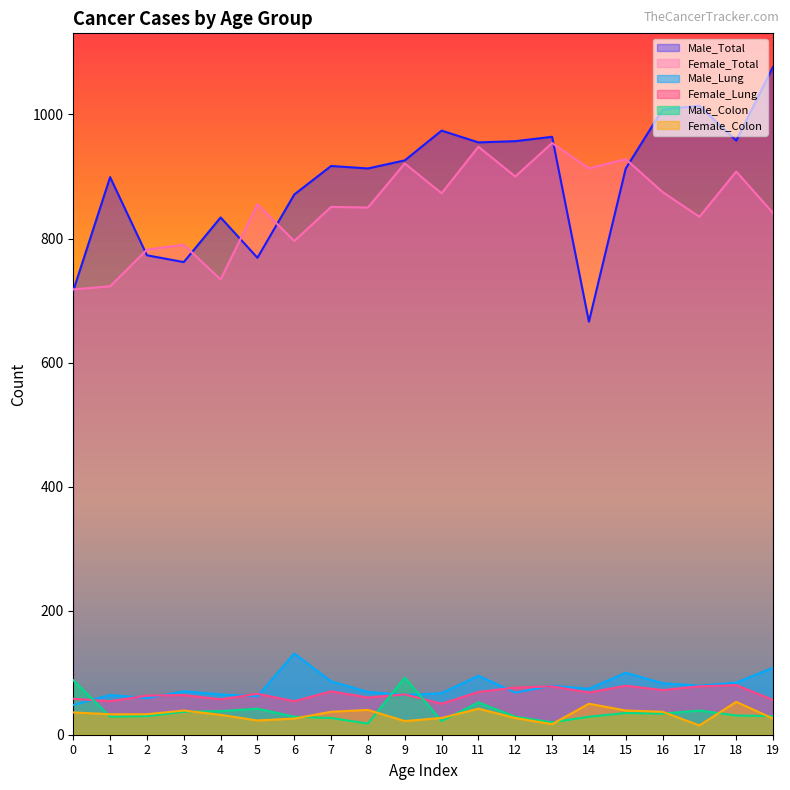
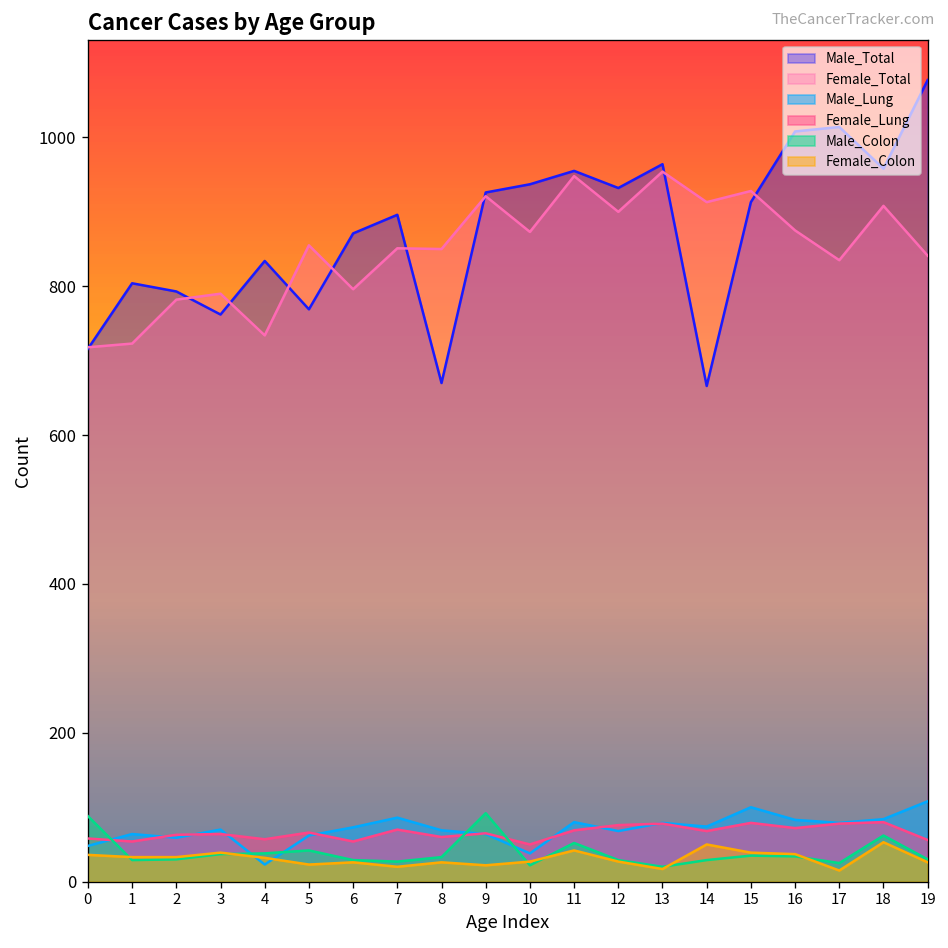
Male_Total, 1: 900 -> 800
Male_Total, 2: 770 -> 790
Male_Lung, 4: 70 -> 20
Male_Lung, 6: 130 -> 70
Male_Total, 7: 920 -> 900
Female_Colon, 7: 40 -> 20
Male_Total, 8: 910 -> 670
Male_Colon, 8: 20 -> 30
Female_Colon, 8: 40 -> 30
Male_Total, 10: 970 -> 940
Male_Lung, 10: 70 -> 40
Male_Lung, 11: 100 -> 80
Male_Total, 12: 960 -> 930
Male_Colon, 17: 40 -> 30
Male_Colon, 18: 30 -> 60
